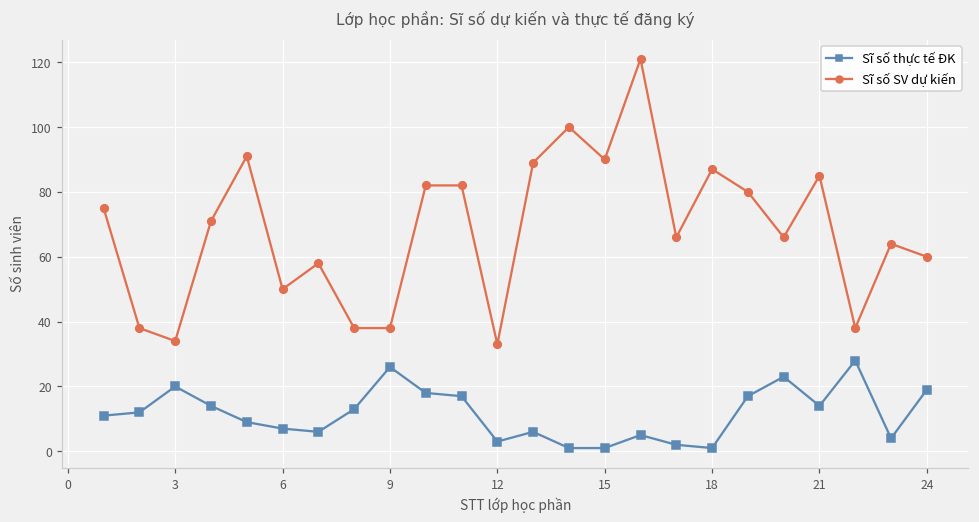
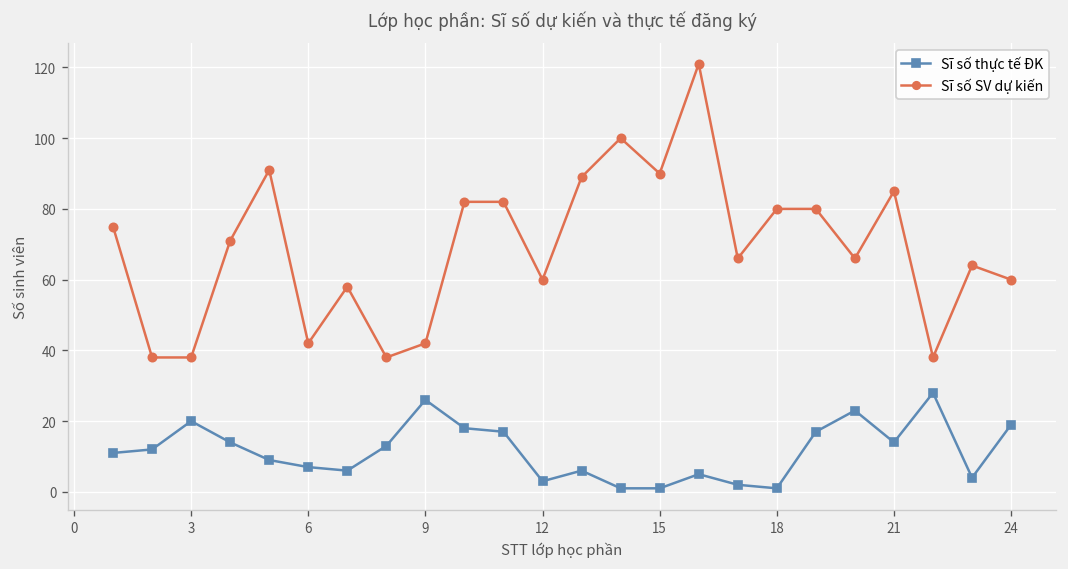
Sĩ số SV dự kiến, 3: 34 -> 38
Sĩ số SV dự kiến, 6: 50 -> 42
Sĩ số SV dự kiến, 9: 38 -> 42
Sĩ số SV dự kiến, 12: 33 -> 60
Sĩ số SV dự kiến, 18: 87 -> 80
